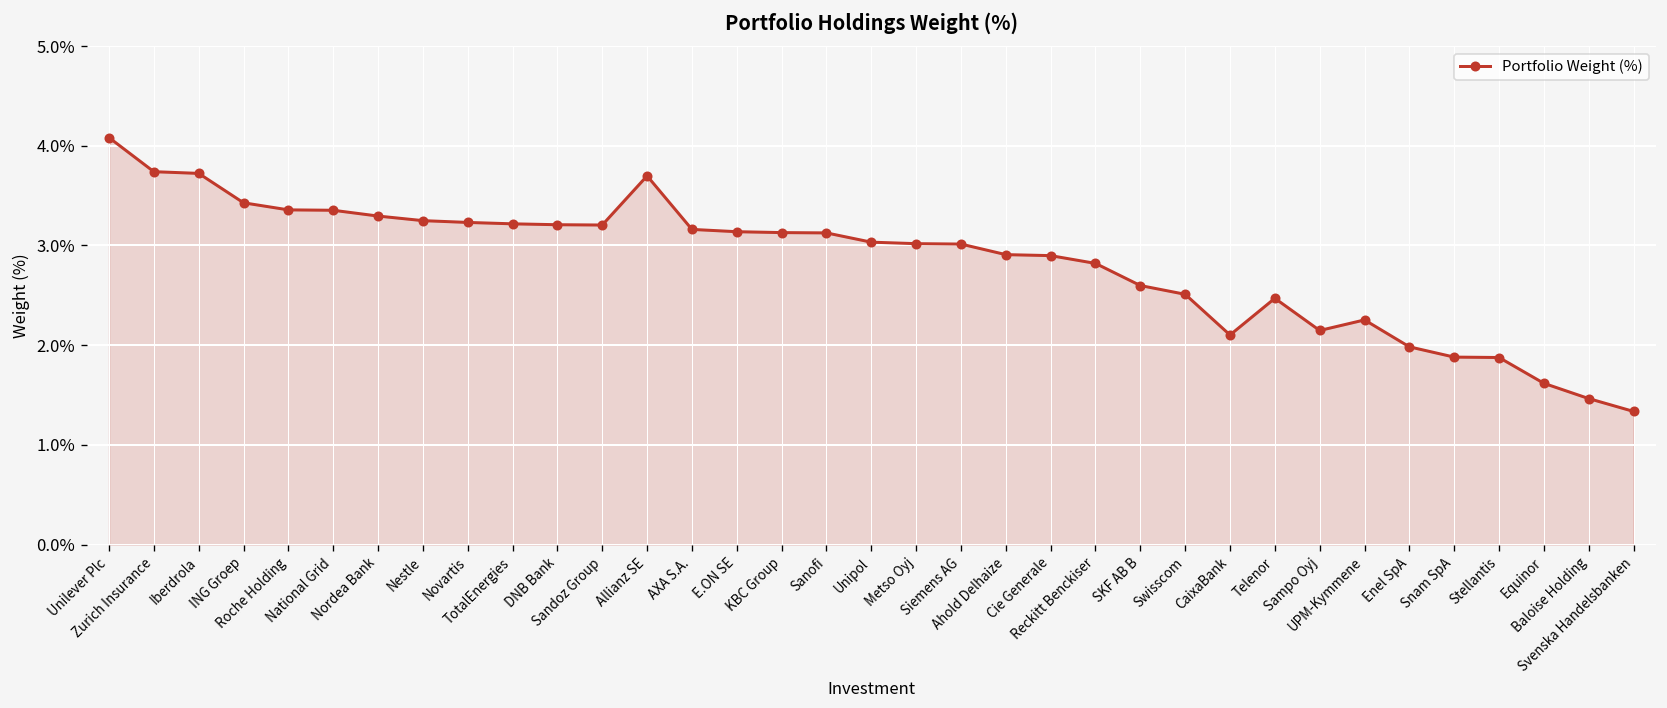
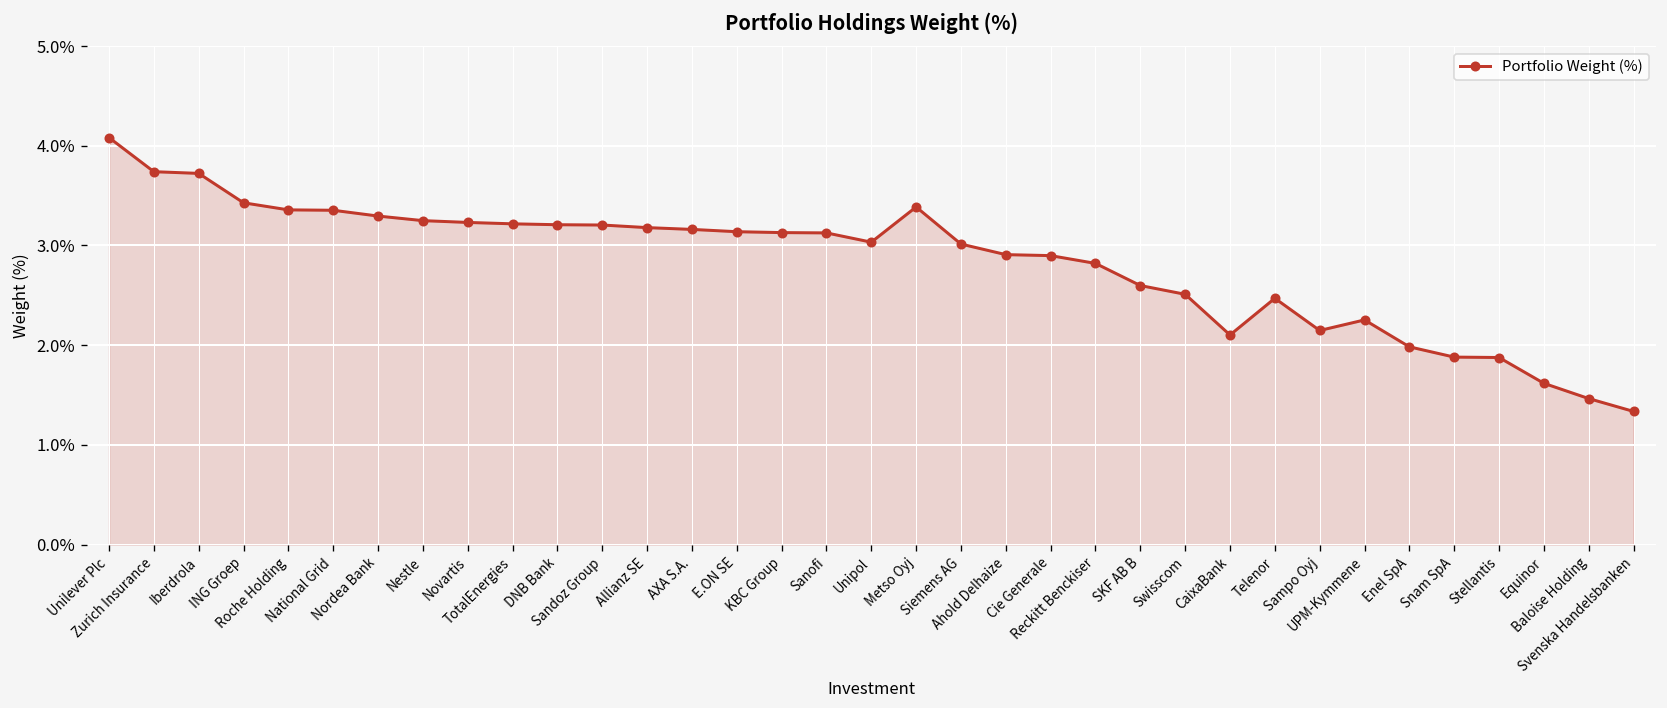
Allianz SE: 3.7% -> 3.2%
Metso Oyj: 3.0% -> 3.4%
